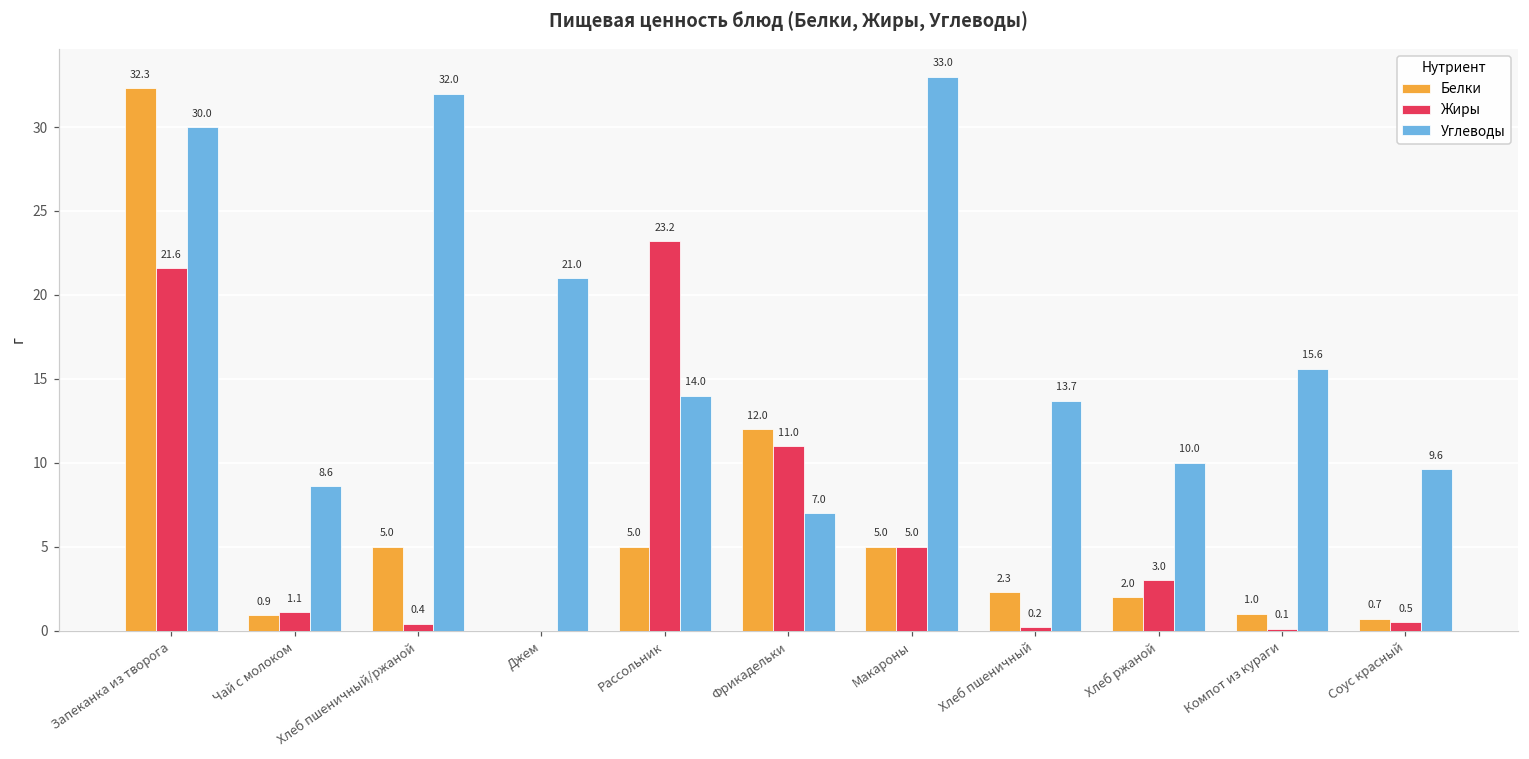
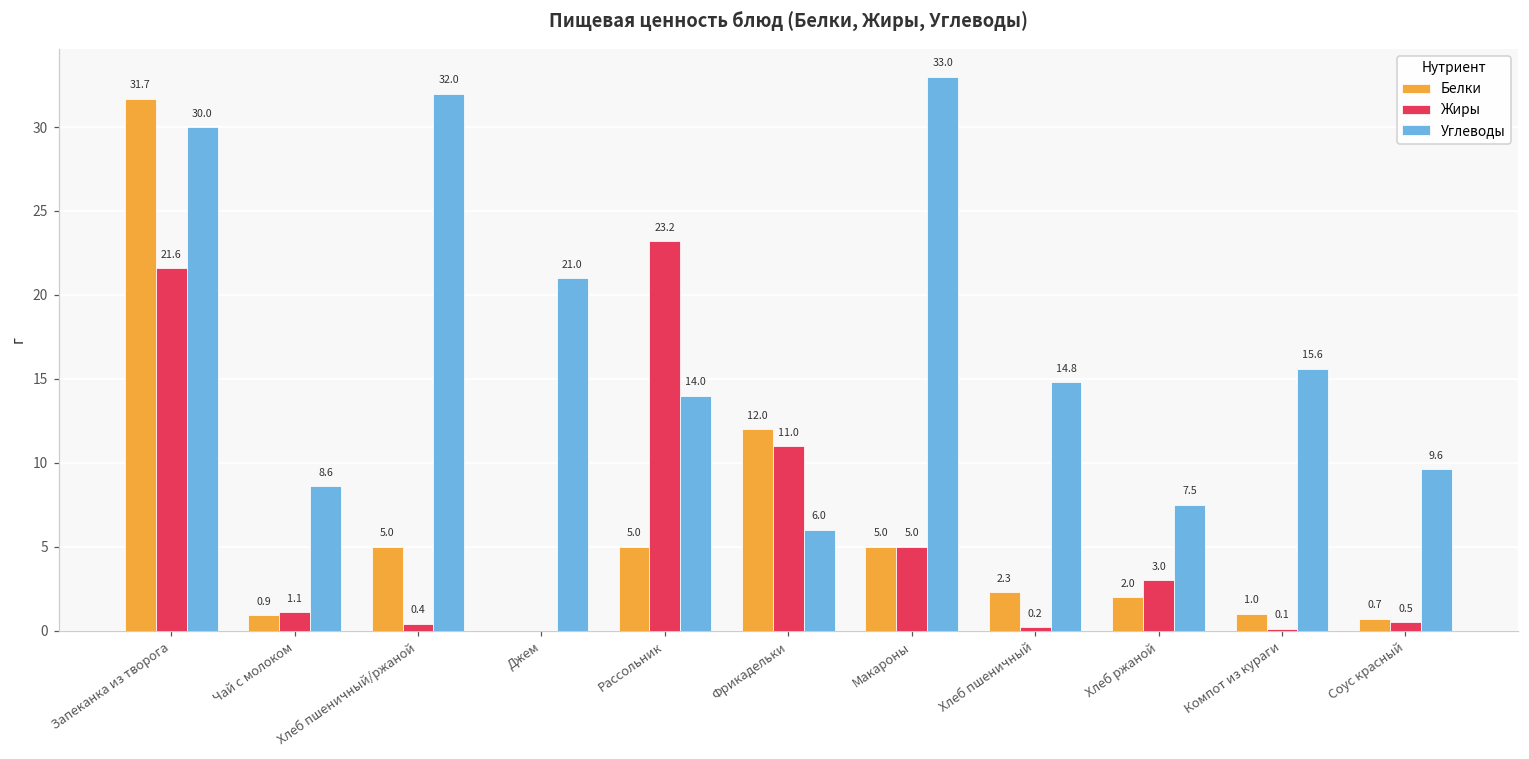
Белки, Запеканка из творога: 32.3 -> 31.7
Углеводы, Фрикадельки: 7.0 -> 6.0
Углеводы, Хлеб пшеничный: 13.7 -> 14.8
Углеводы, Хлеб ржаной: 10.0 -> 7.5
